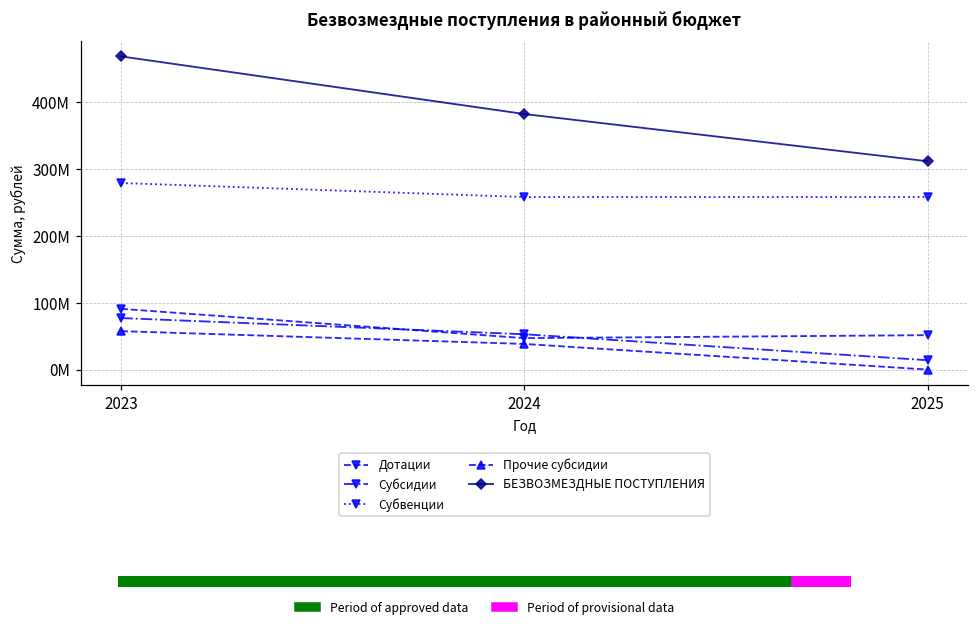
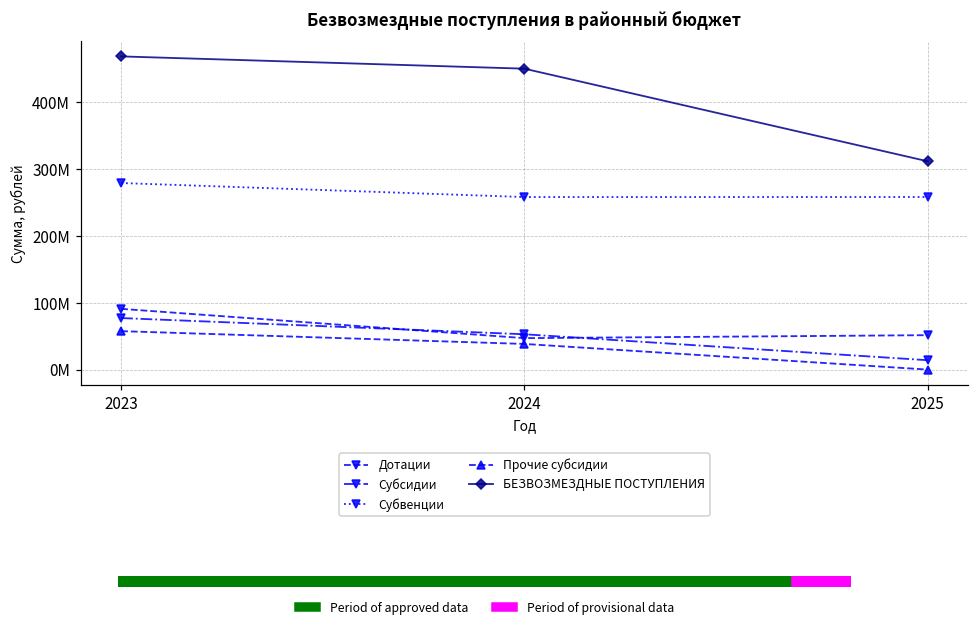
БЕЗВОЗМЕЗДНЫЕ ПОСТУПЛЕНИЯ, 2024: 380000000 -> 450000000
